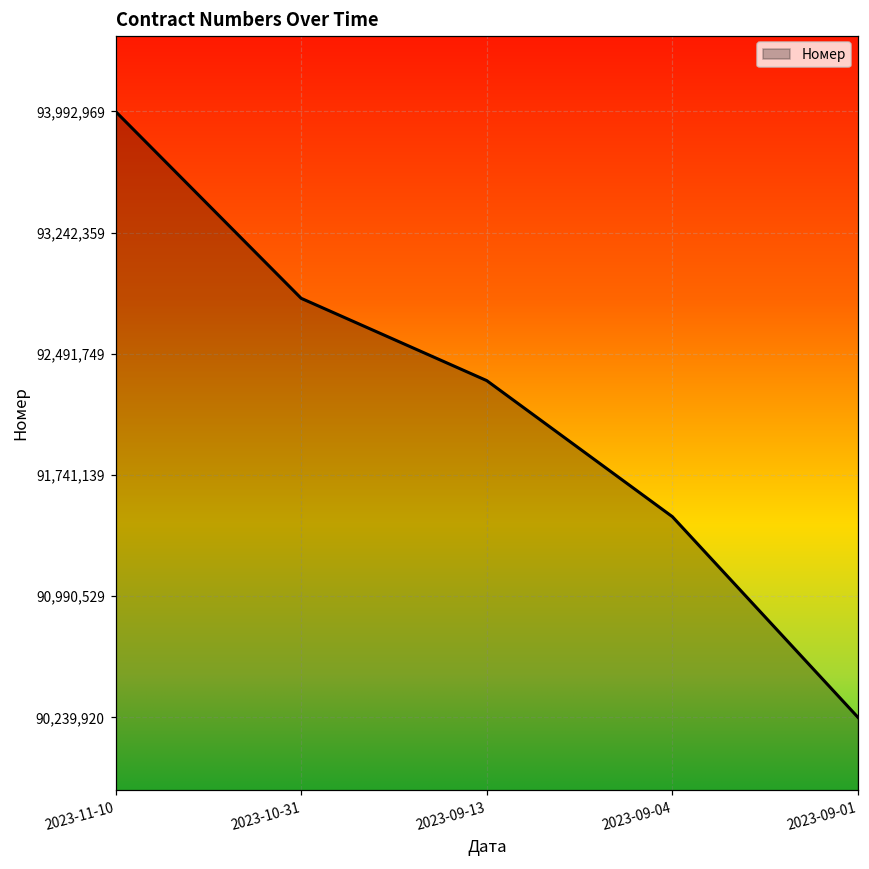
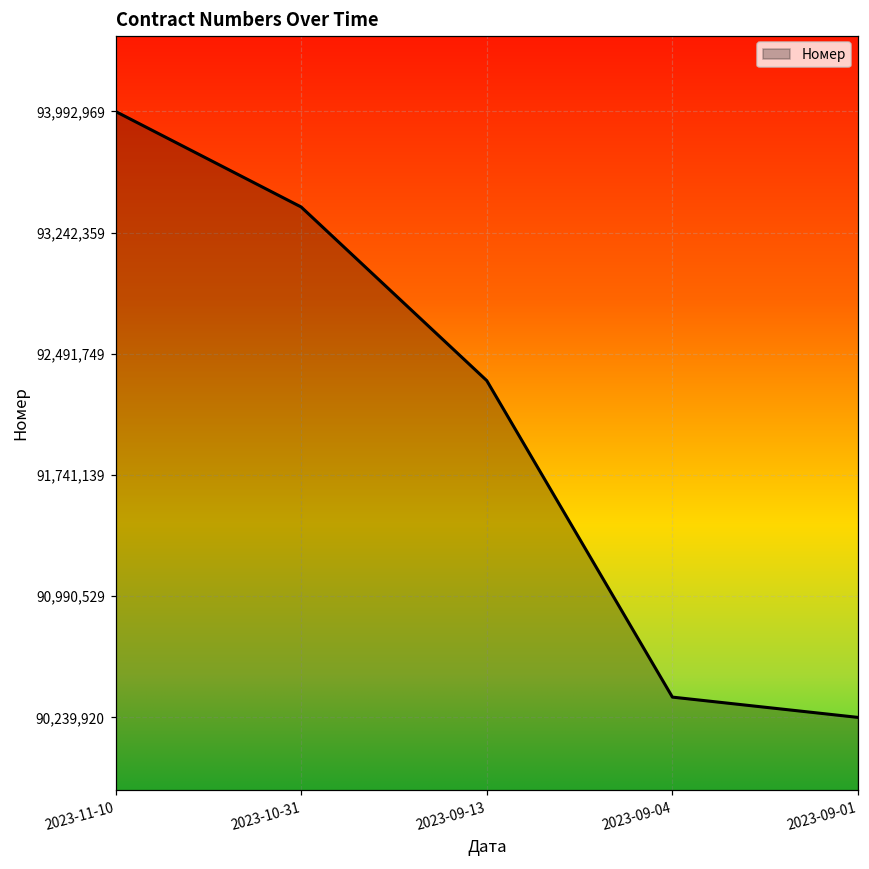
2023-10-31: 92,840,000 -> 93,400,000
2023-09-04: 91,480,000 -> 90,370,000
